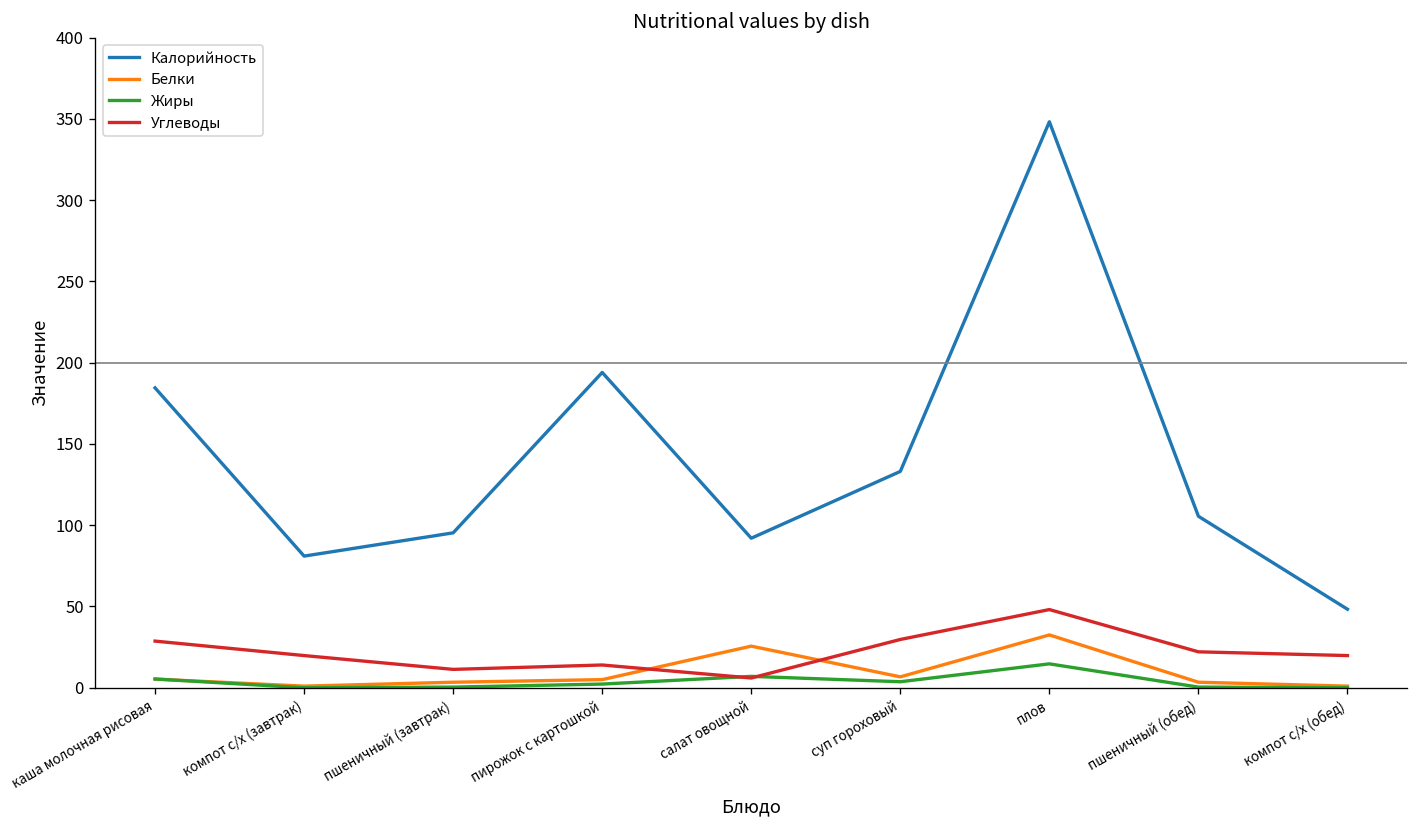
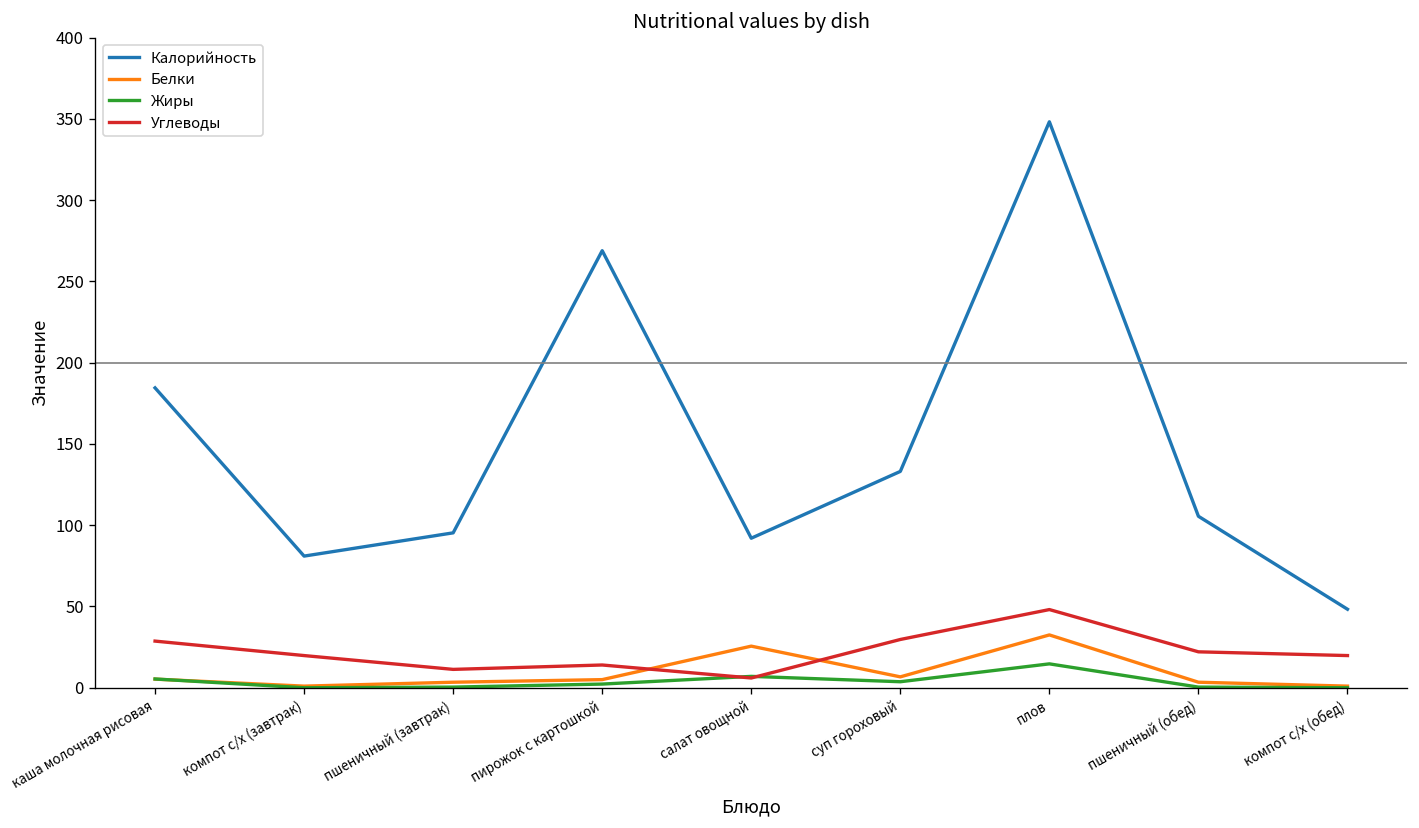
Калорийность, пирожок с картошкой: 194 -> 269
